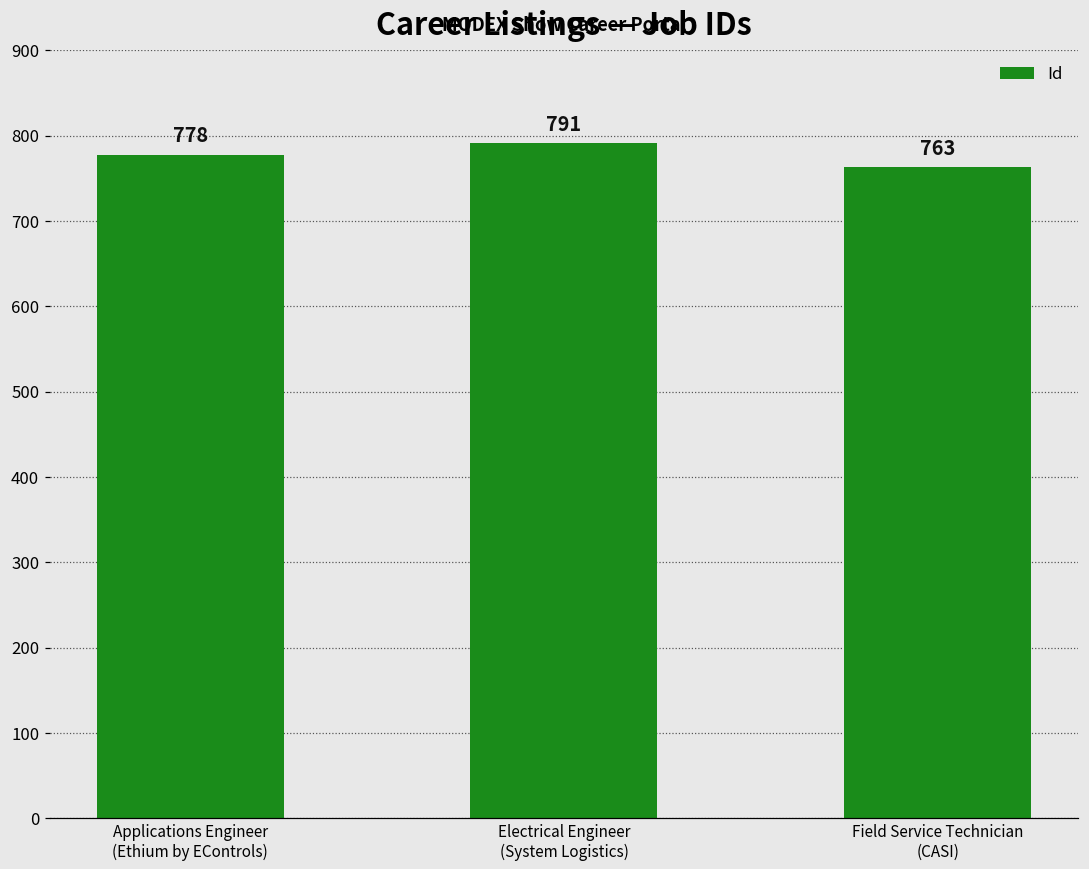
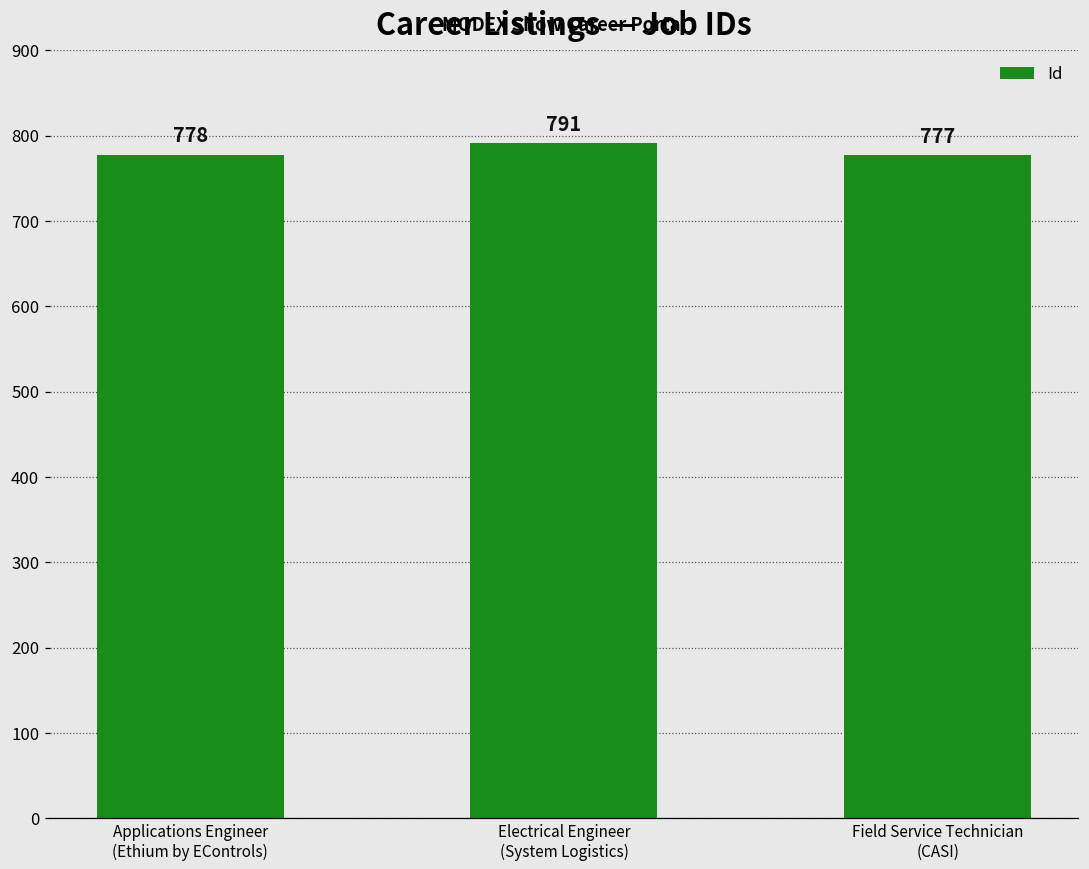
Field Service Technician (CASI): 763 -> 777
